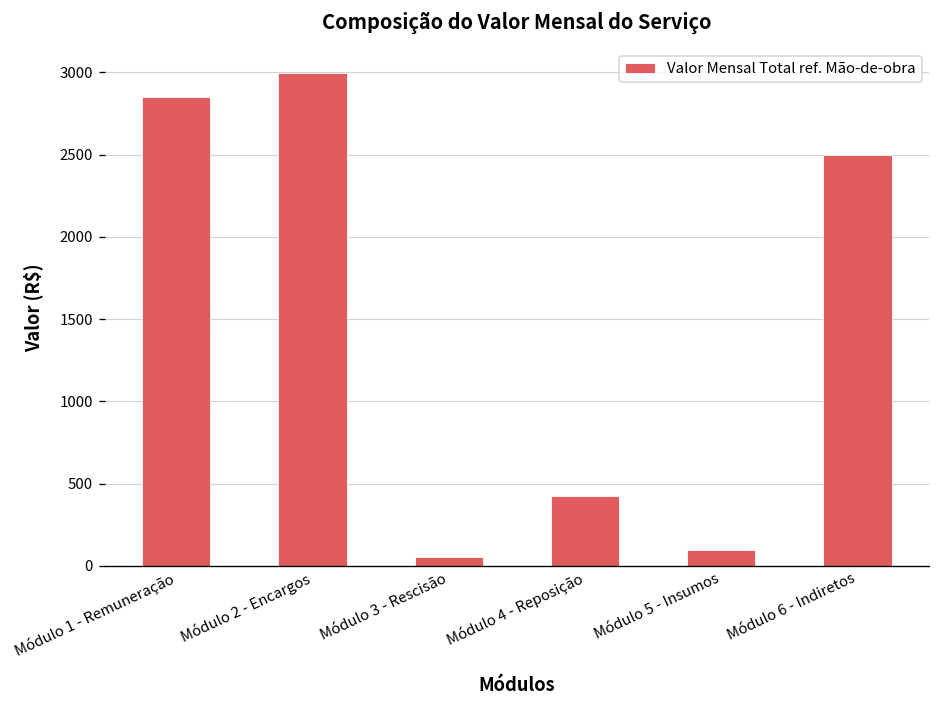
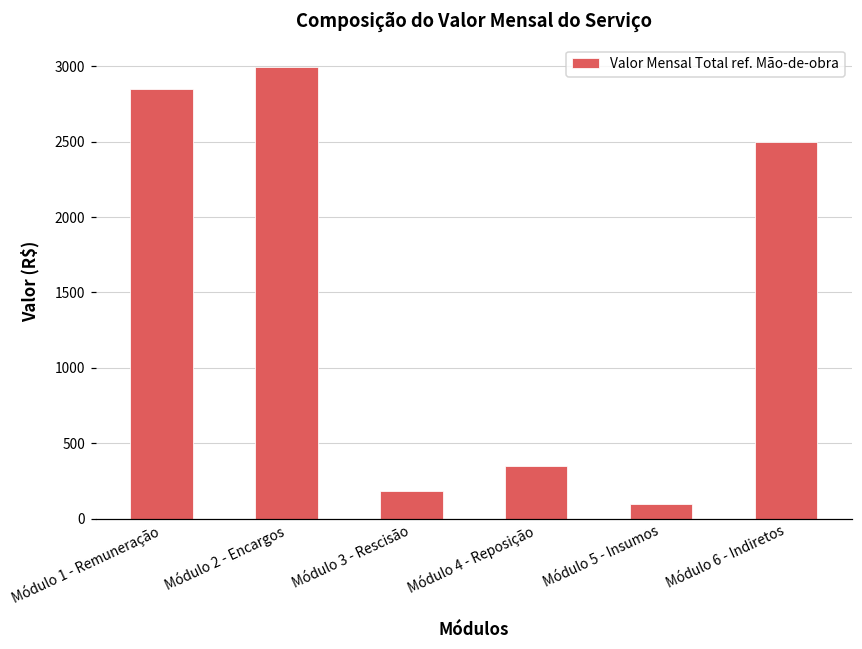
Módulo 3 - Rescisão: 60 -> 180
Módulo 4 - Reposição: 420 -> 350
